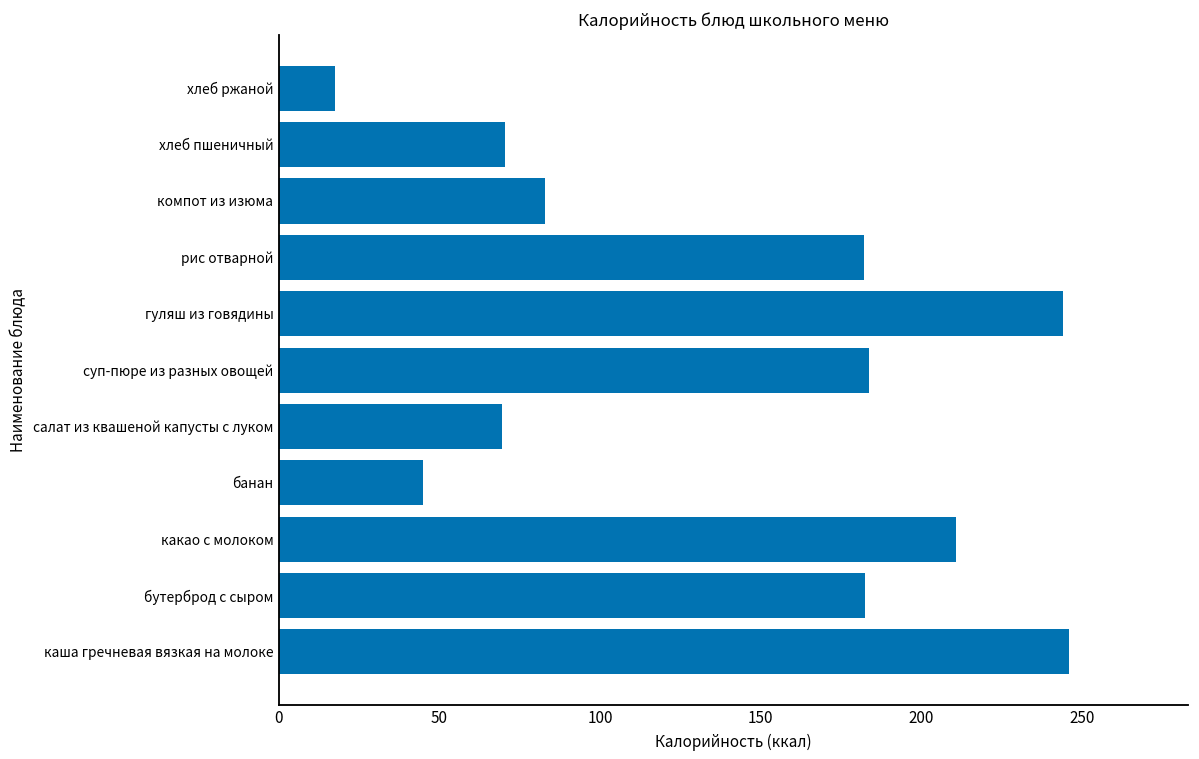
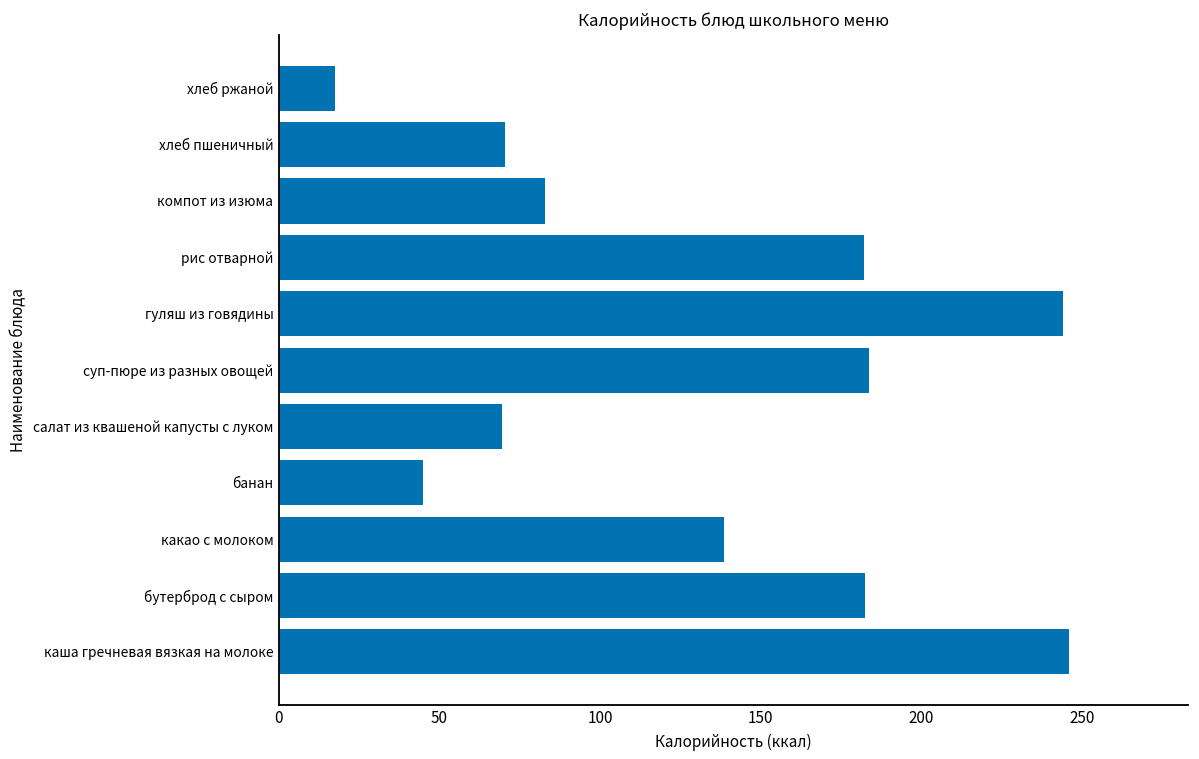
какао с молоком: 211 -> 139
